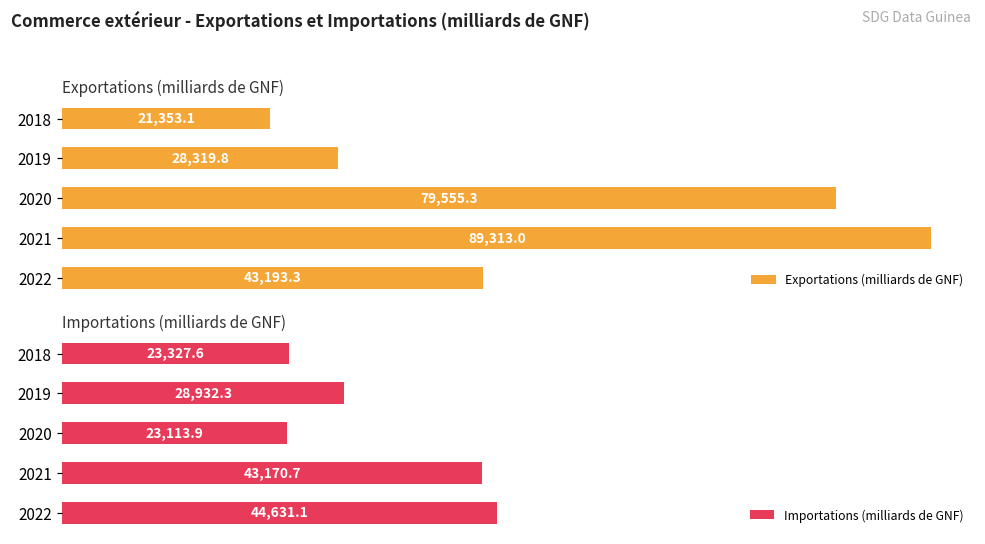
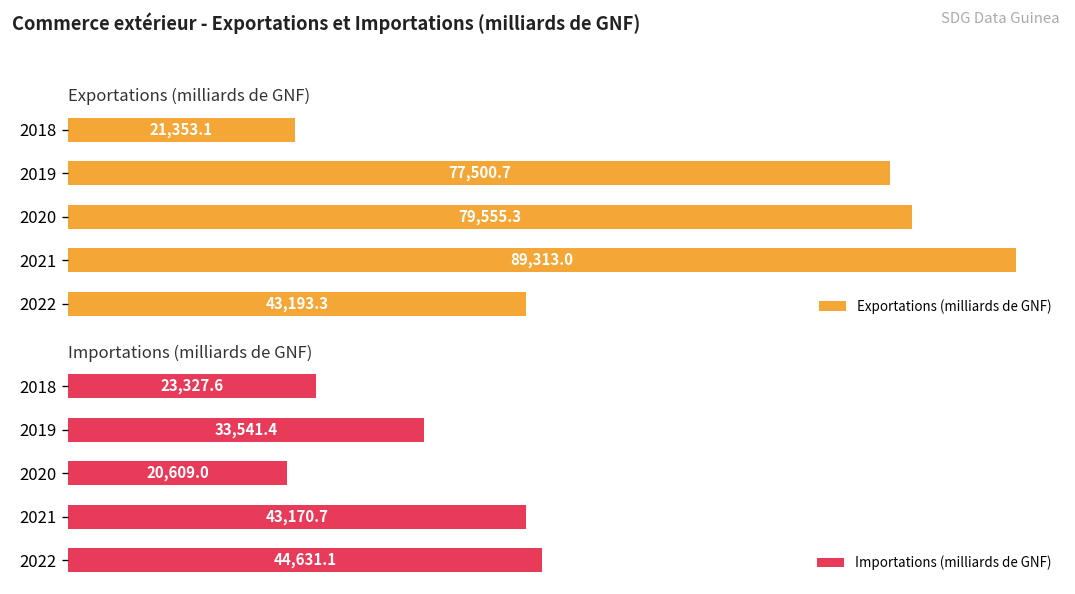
Exportations (milliards de GNF), 2019: 28,319.8 -> 77,500.7
Importations (milliards de GNF), 2019: 28,932.3 -> 33,541.4
Importations (milliards de GNF), 2020: 23,113.9 -> 20,609.0
